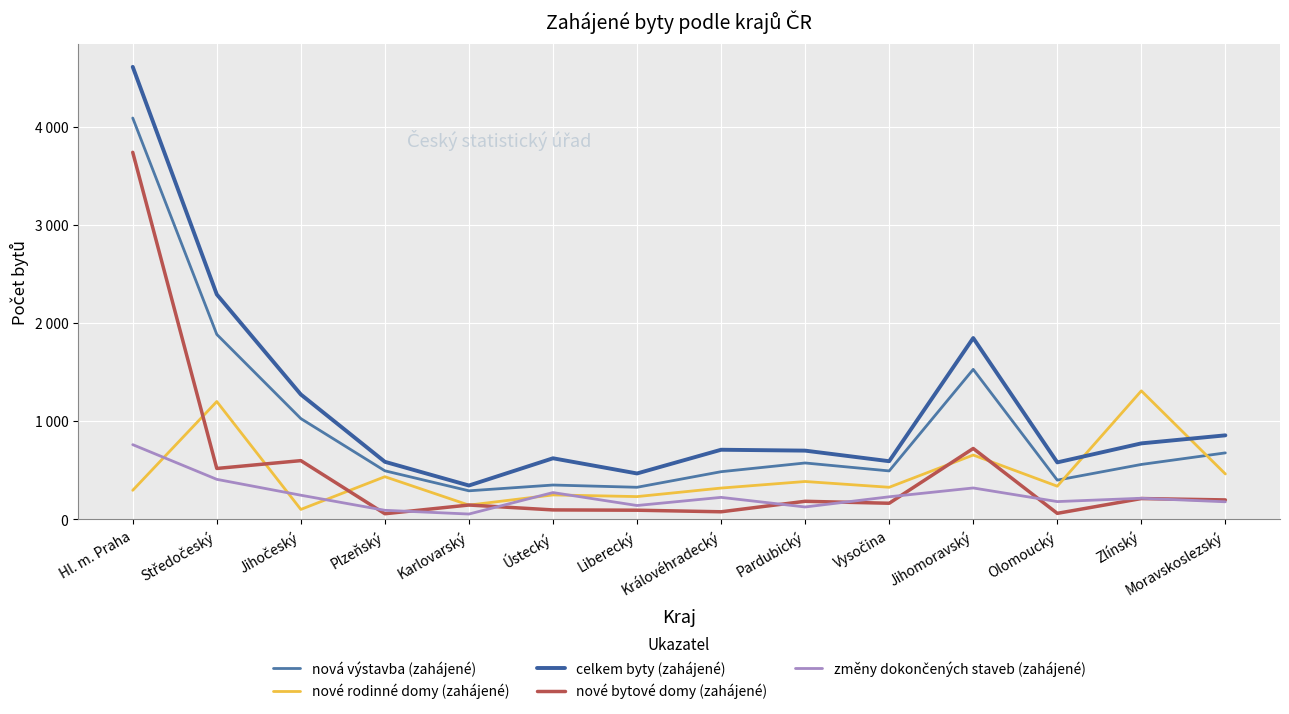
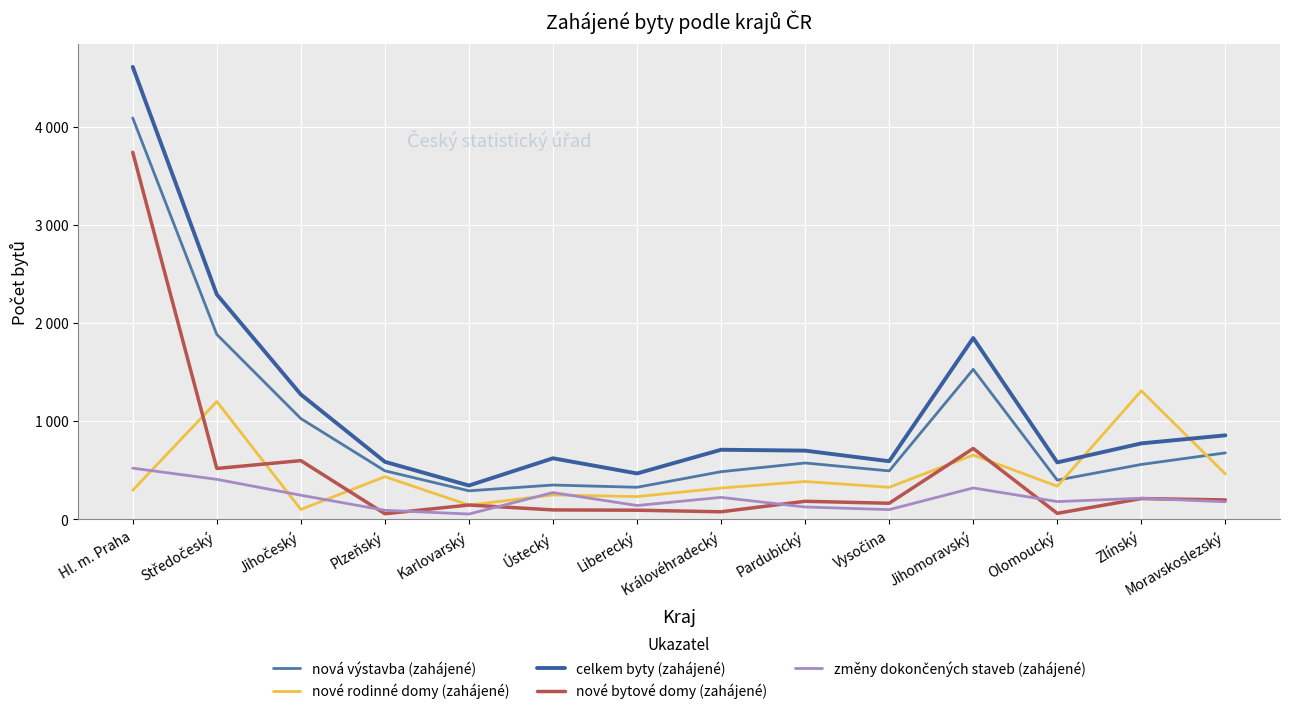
změny dokončených staveb (zahájené), Hl. m. Praha: 800 -> 500
změny dokončených staveb (zahájené), Vysočina: 200 -> 100
